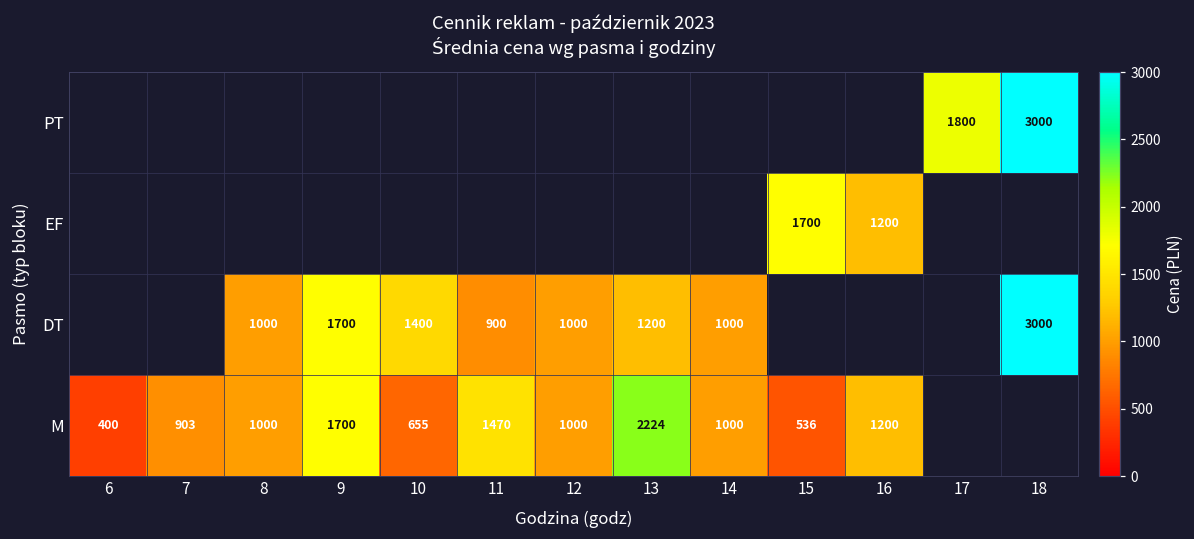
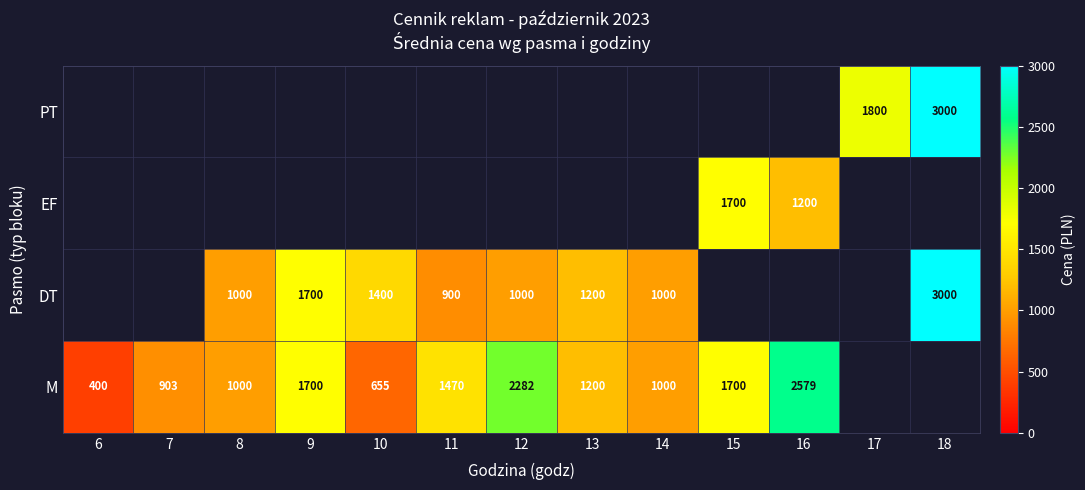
M, 12: 1000 -> 2282
M, 13: 2224 -> 1200
M, 15: 536 -> 1700
M, 16: 1200 -> 2579
